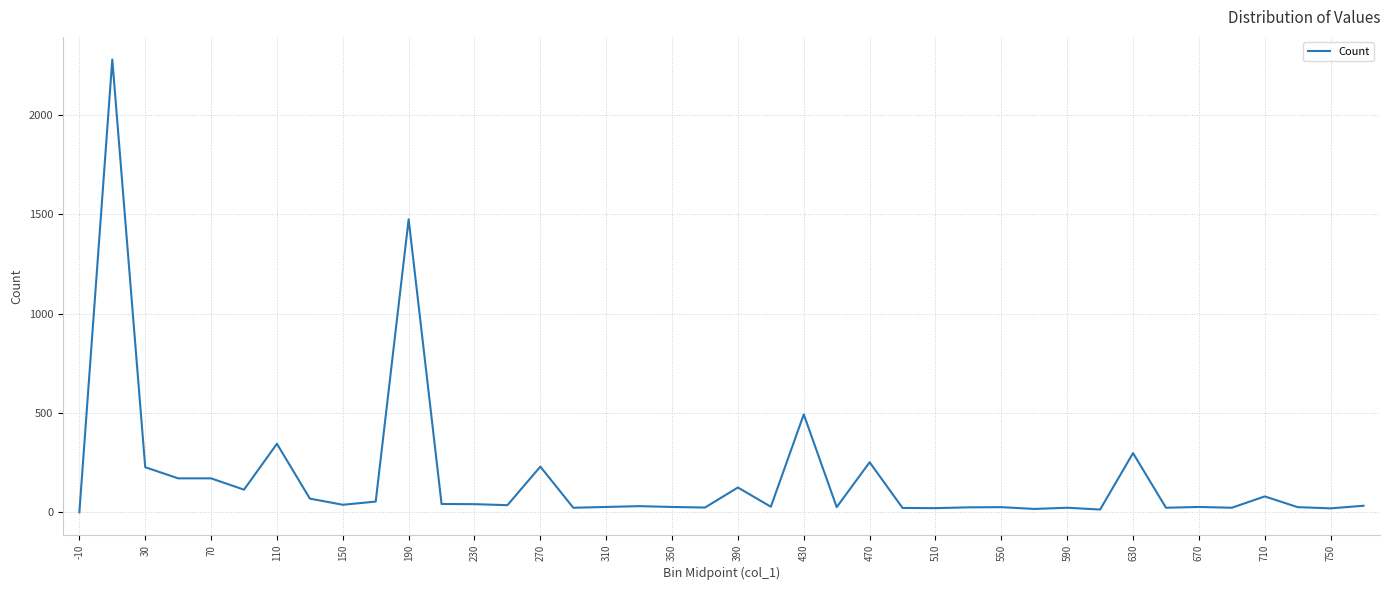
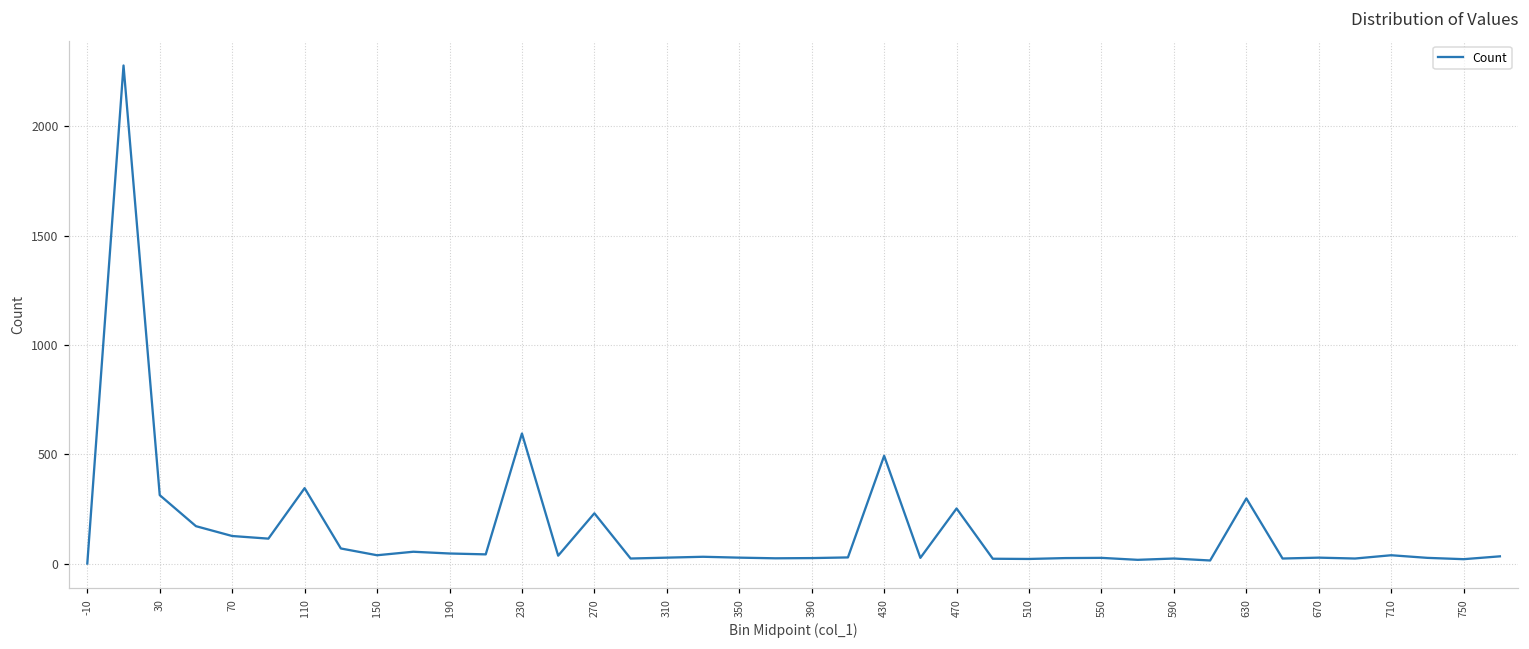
30: 230 -> 310
70: 170 -> 130
190: 1480 -> 50
230: 40 -> 600
390: 130 -> 30
710: 80 -> 40
